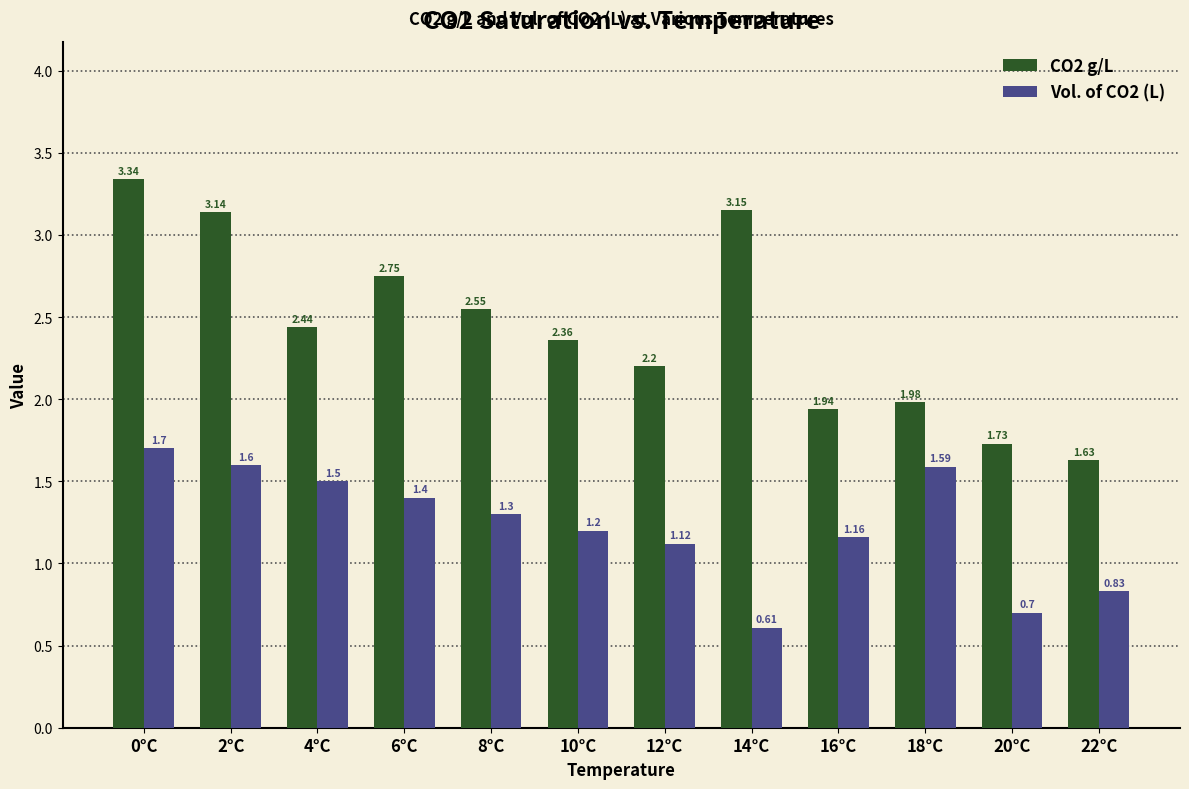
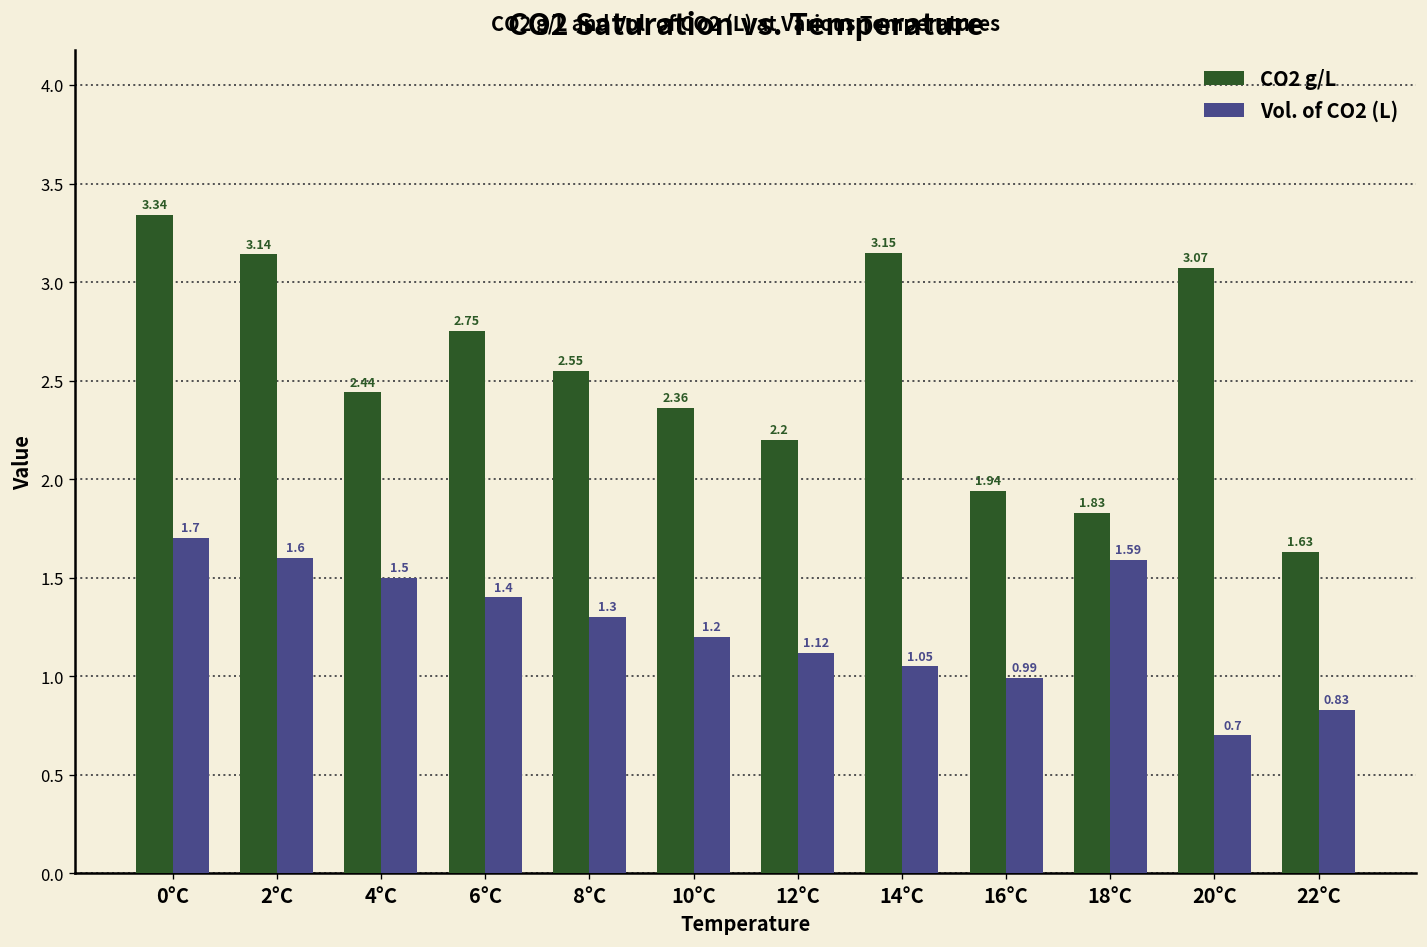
Vol. of CO2 (L), 14°C: 0.61 -> 1.05
Vol. of CO2 (L), 16°C: 1.16 -> 0.99
CO2 g/L, 18°C: 1.98 -> 1.83
CO2 g/L, 20°C: 1.73 -> 3.07
